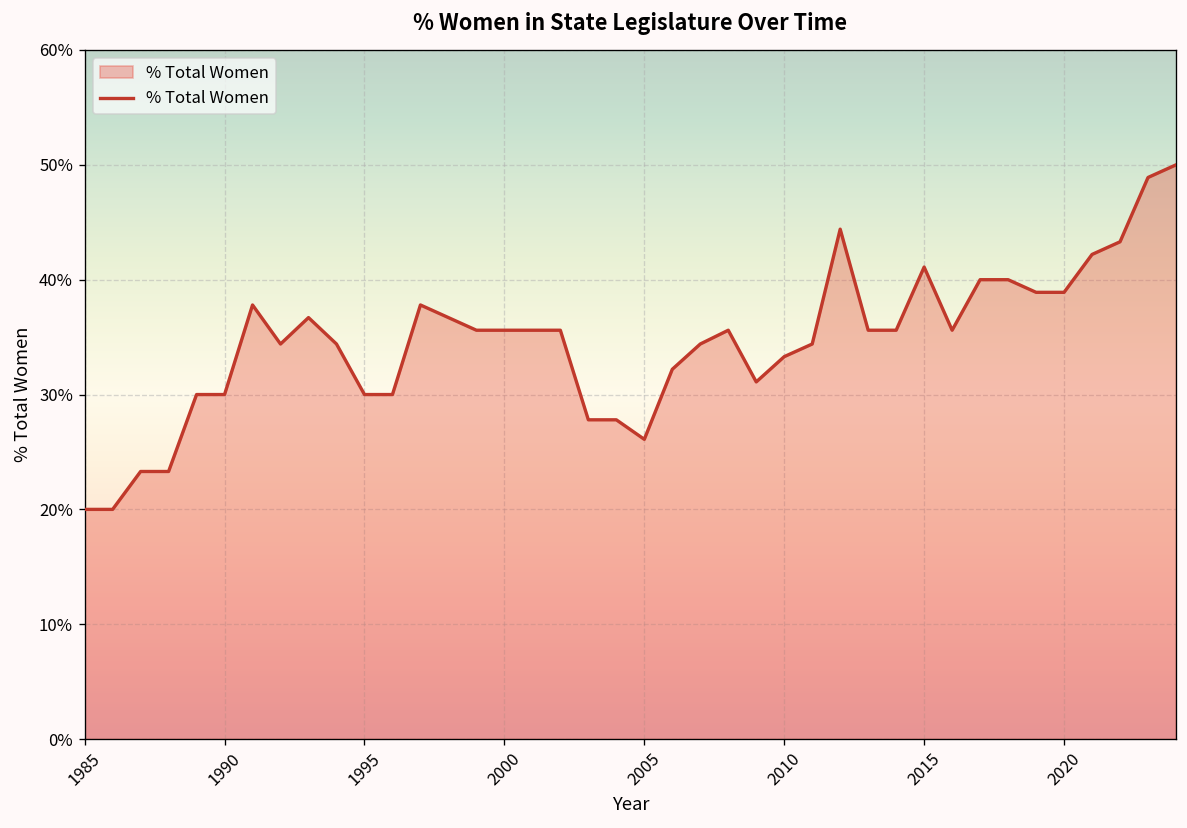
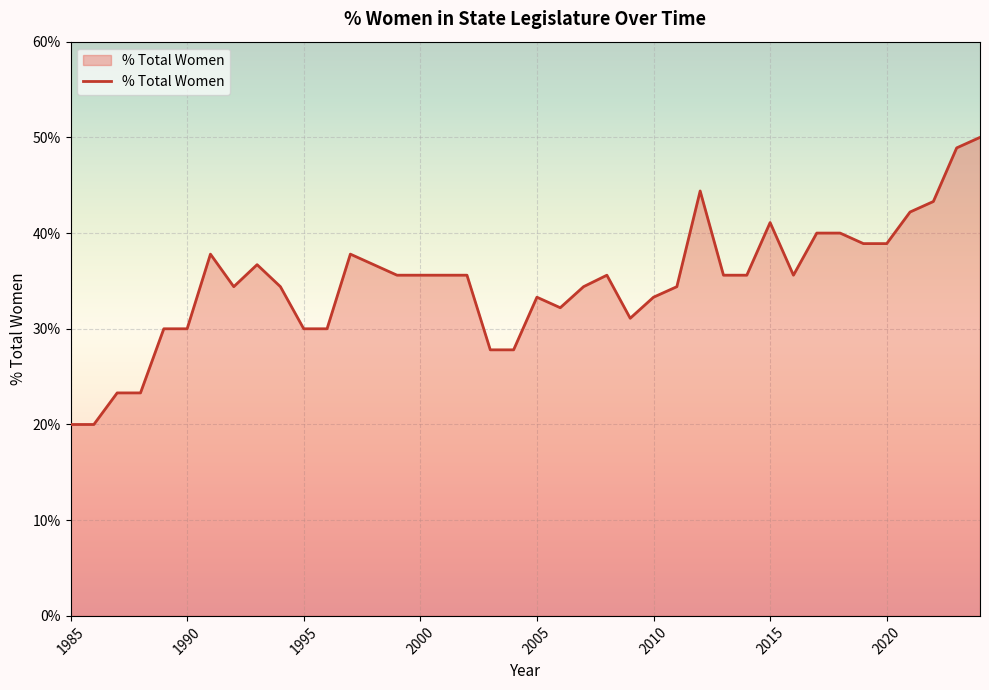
2005: 26% -> 33%
